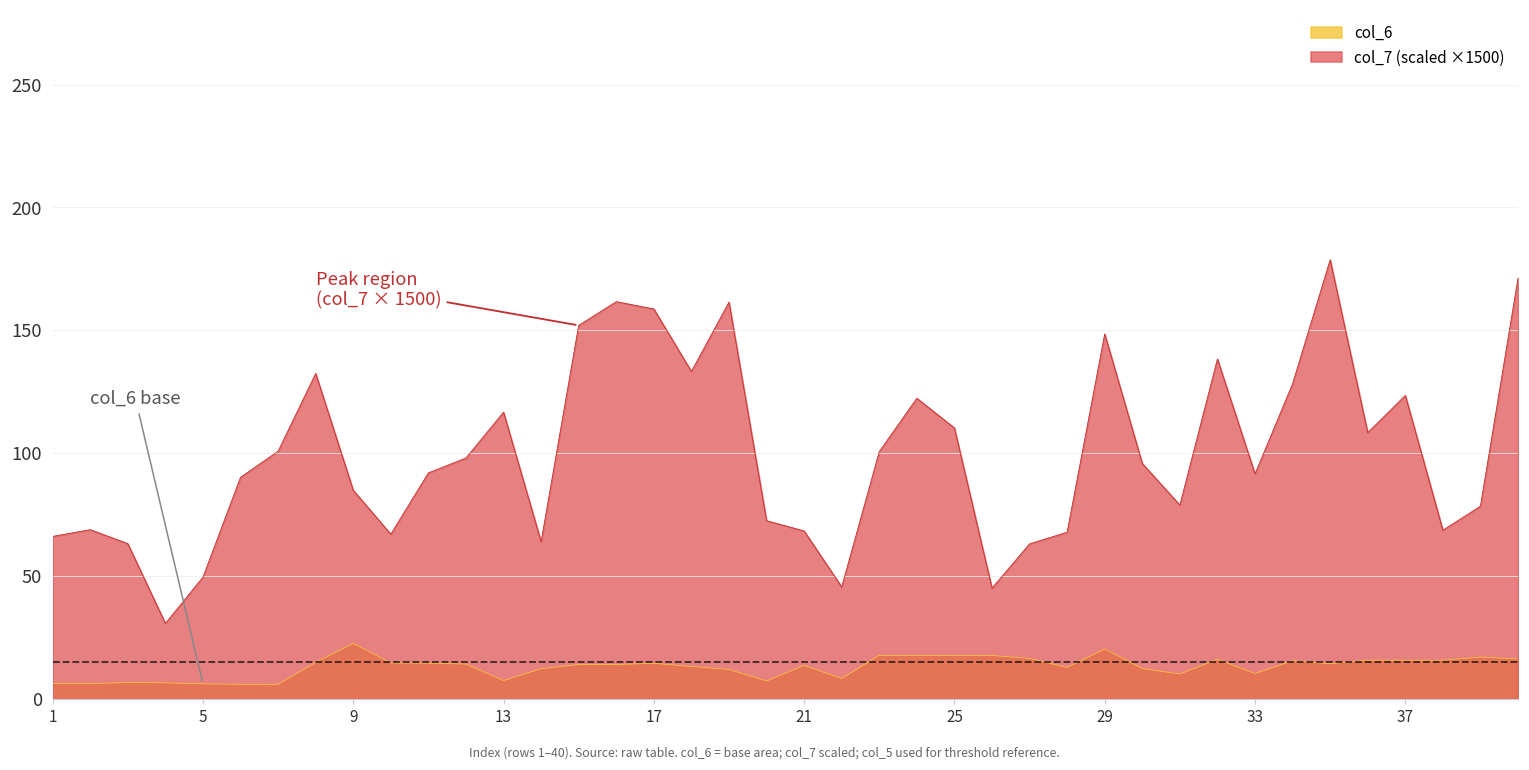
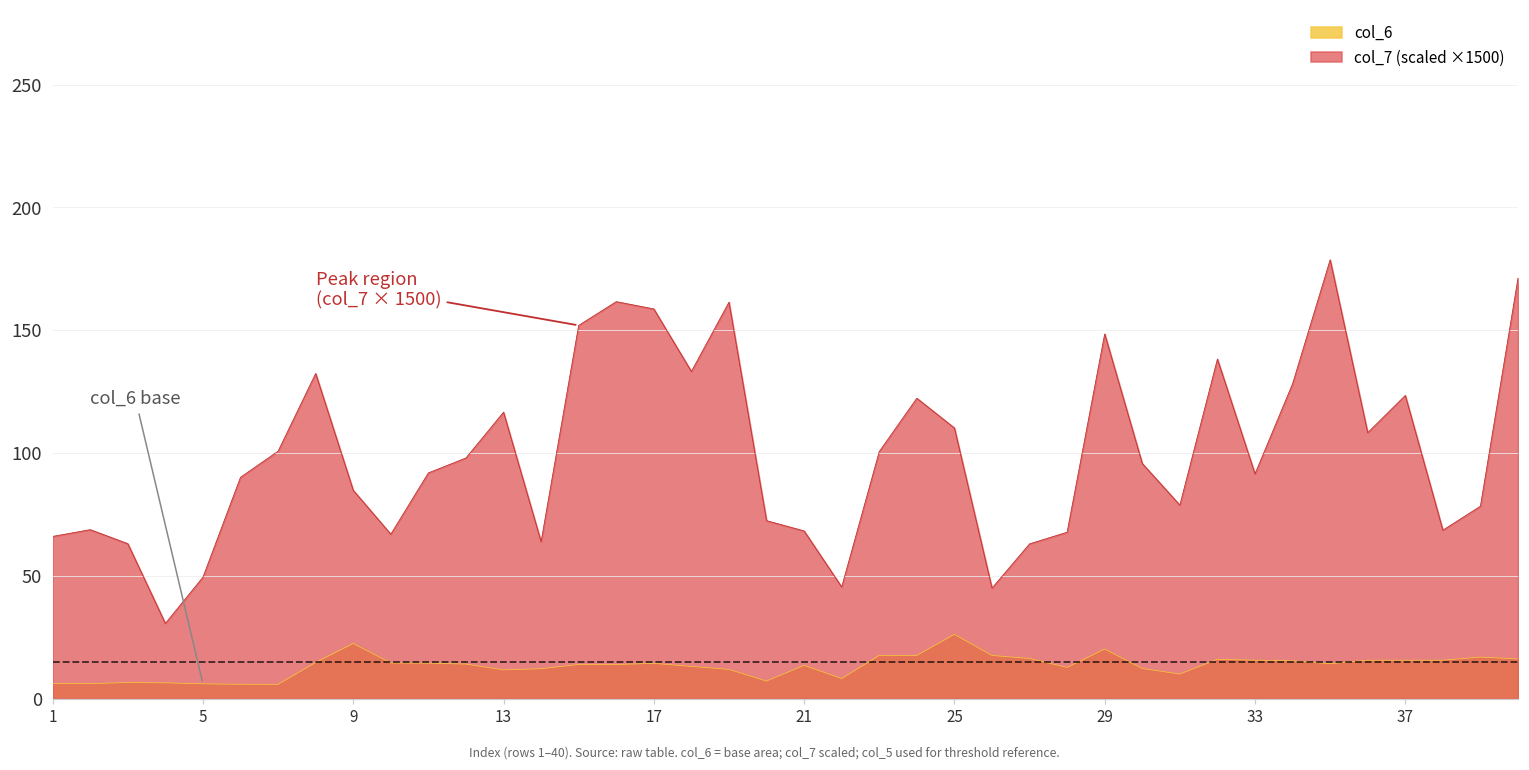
col_6, 13: 7 -> 12
col_6, 25: 18 -> 26
col_6, 33: 10 -> 16
